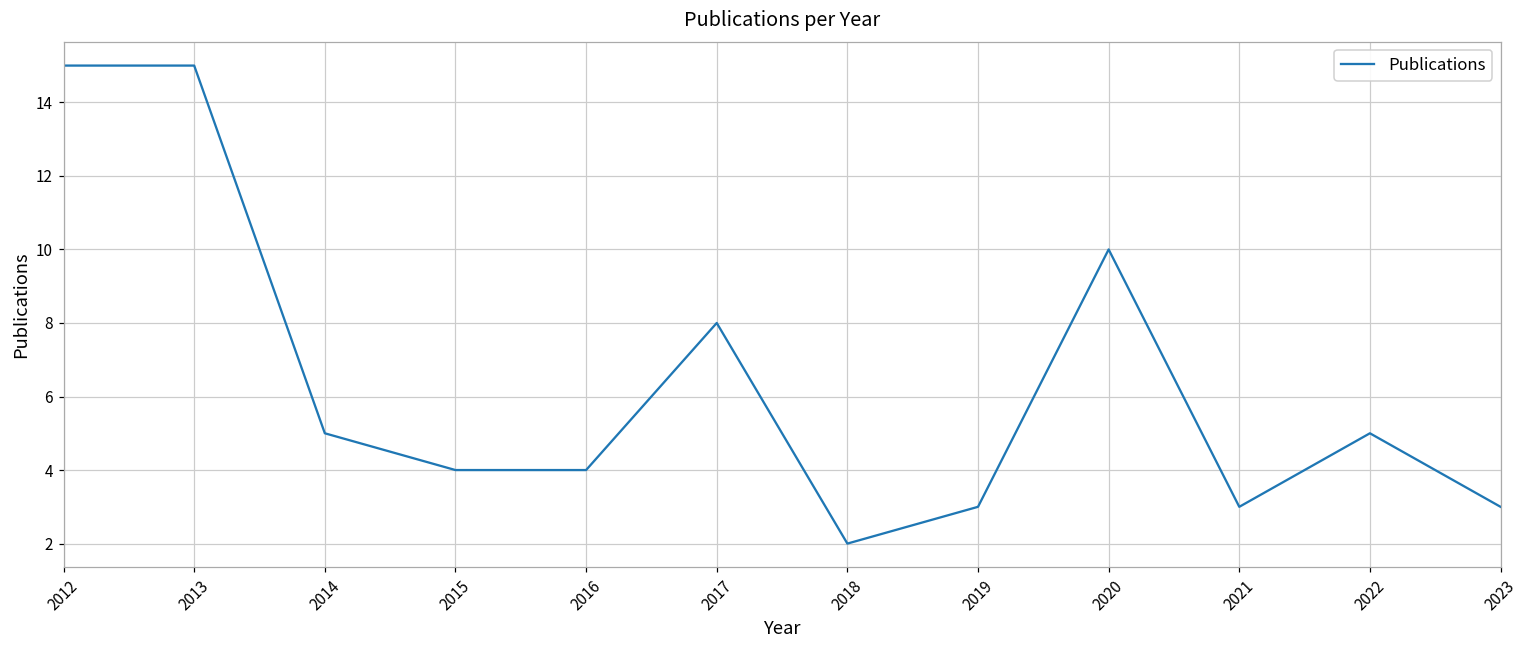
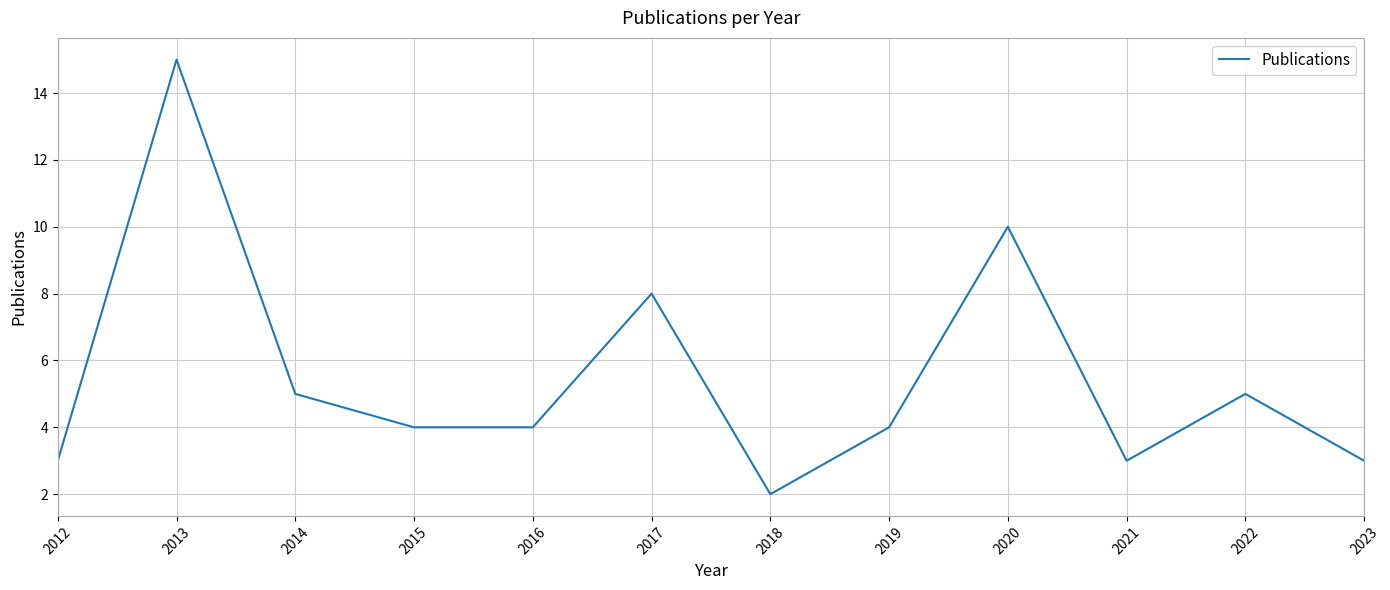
2012: 15 -> 3
2019: 3 -> 4
